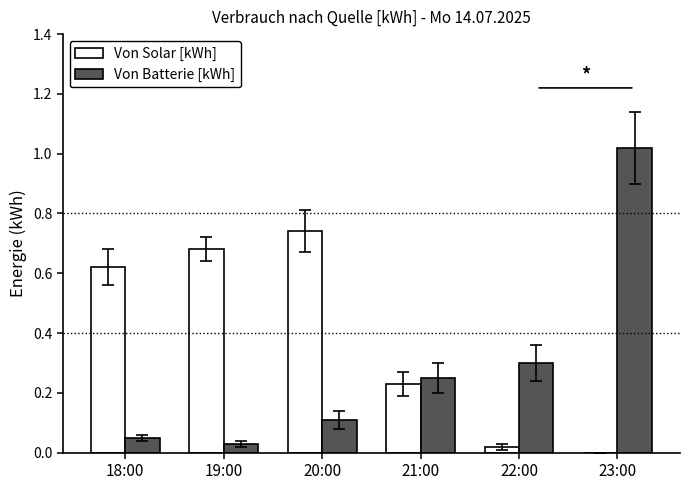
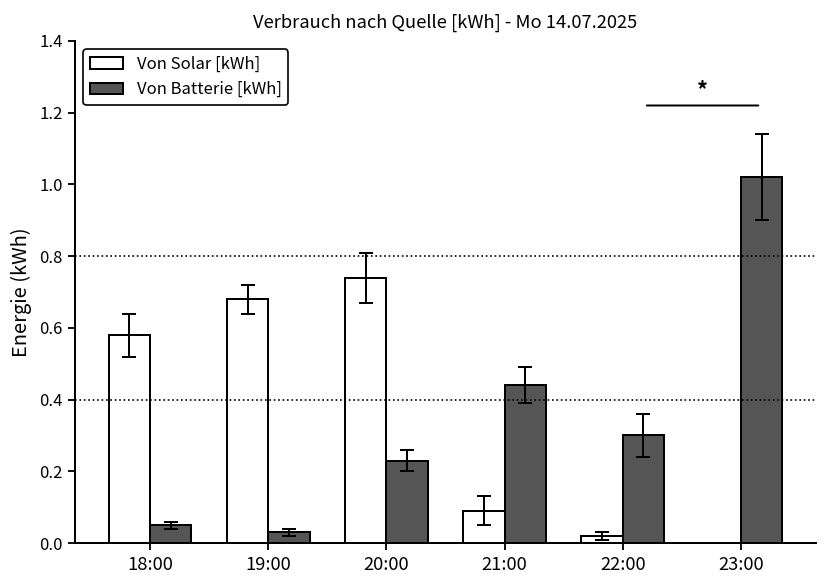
Von Solar [kWh], 18:00: 0.62 -> 0.58
Von Batterie [kWh], 20:00: 0.11 -> 0.23
Von Solar [kWh], 21:00: 0.23 -> 0.09
Von Batterie [kWh], 21:00: 0.25 -> 0.44
